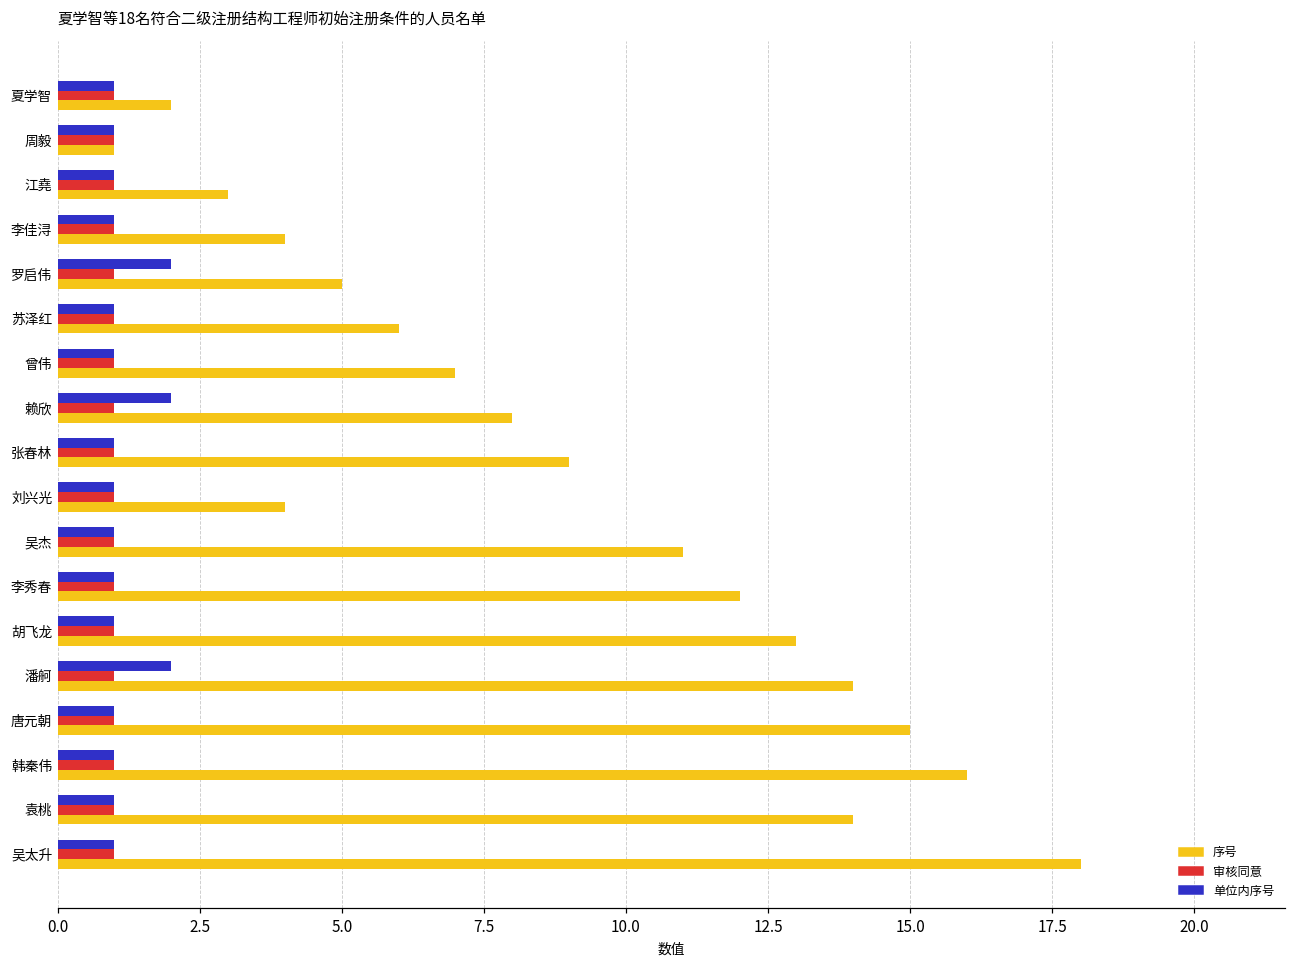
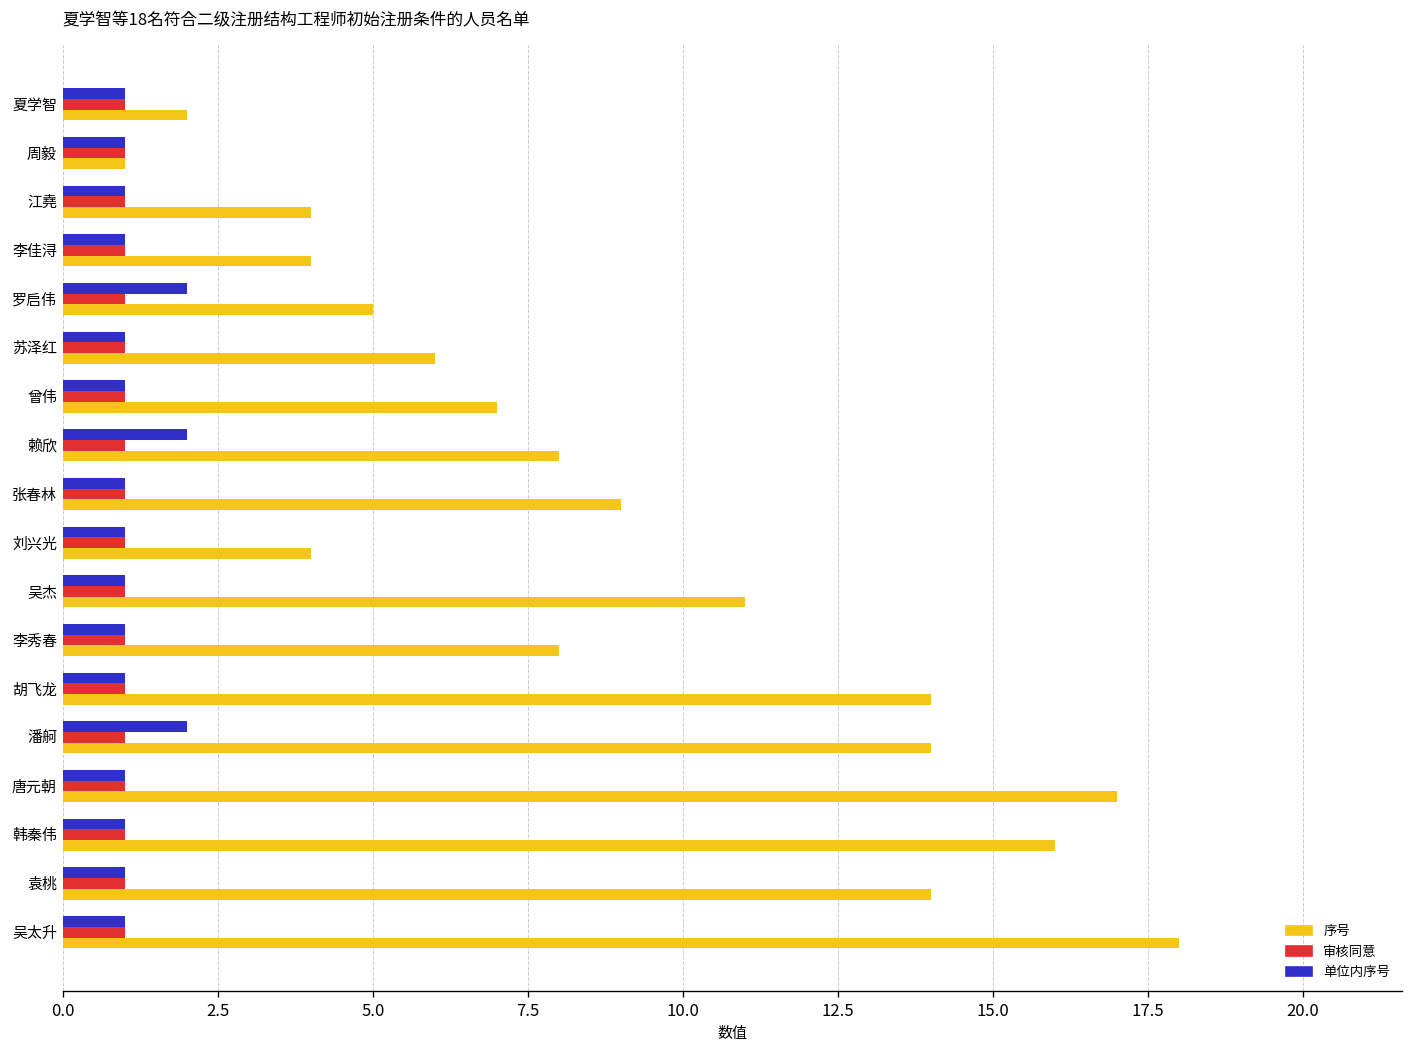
序号, 江堯: 3 -> 4
序号, 李秀春: 12 -> 8
序号, 胡飞龙: 13 -> 14
序号, 唐元朝: 15 -> 17
